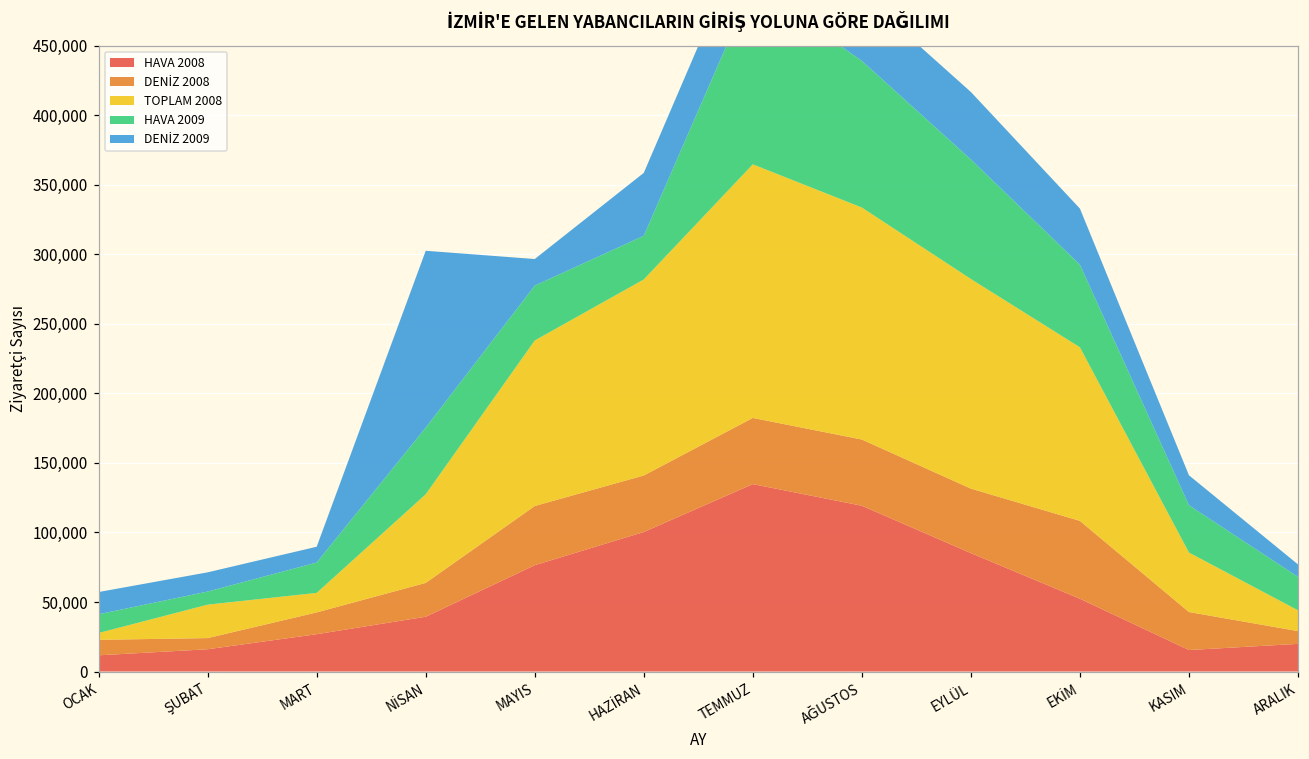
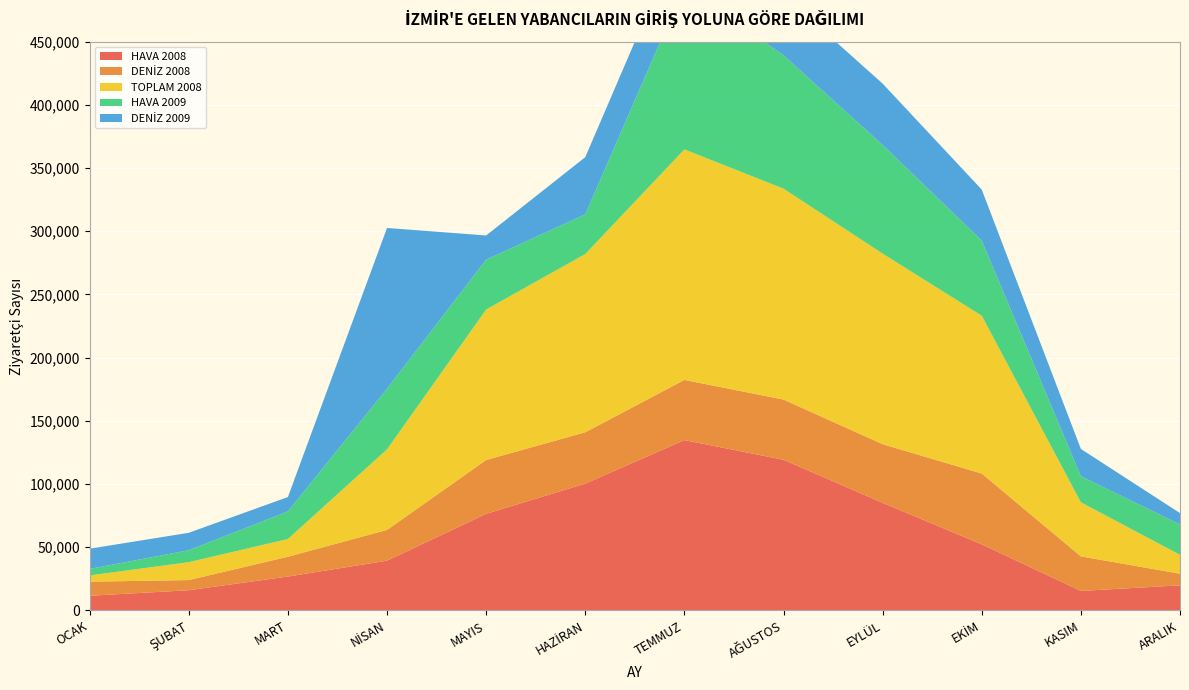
HAVA 2009, OCAK: 13,000 -> 5,000
TOPLAM 2008, ŞUBAT: 24,000 -> 14,000
HAVA 2009, KASIM: 34,000 -> 21,000
